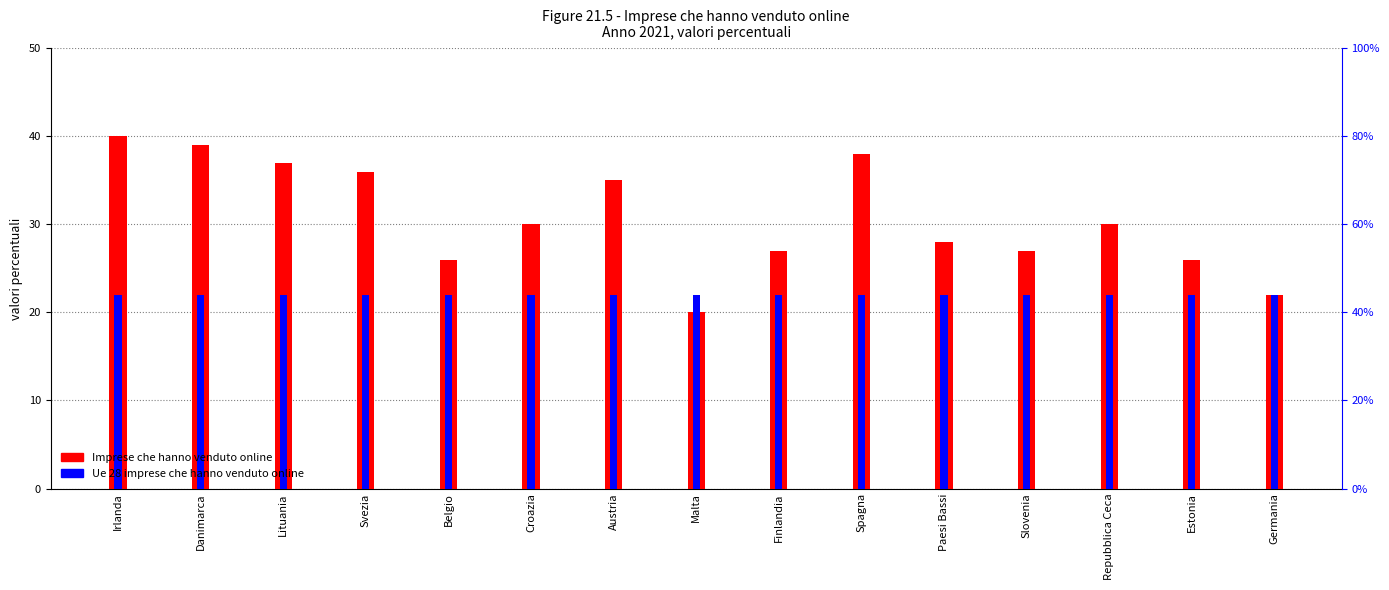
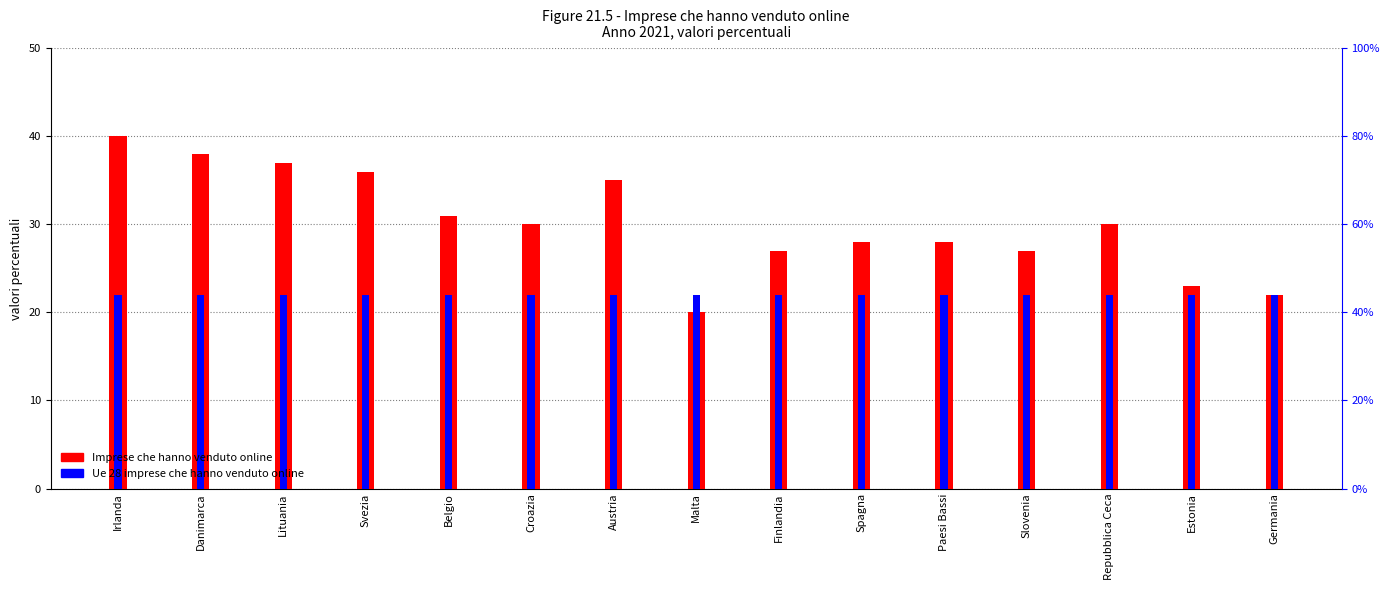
Imprese che hanno venduto online, Danimarca: 39 -> 38
Imprese che hanno venduto online, Belgio: 26 -> 31
Imprese che hanno venduto online, Spagna: 38 -> 28
Imprese che hanno venduto online, Estonia: 26 -> 23
